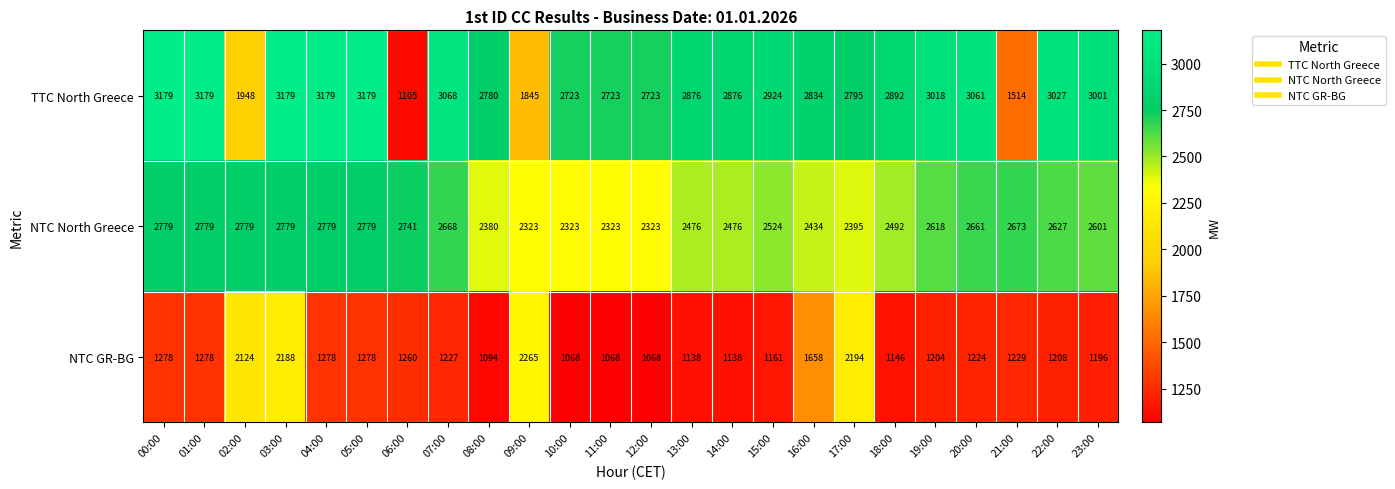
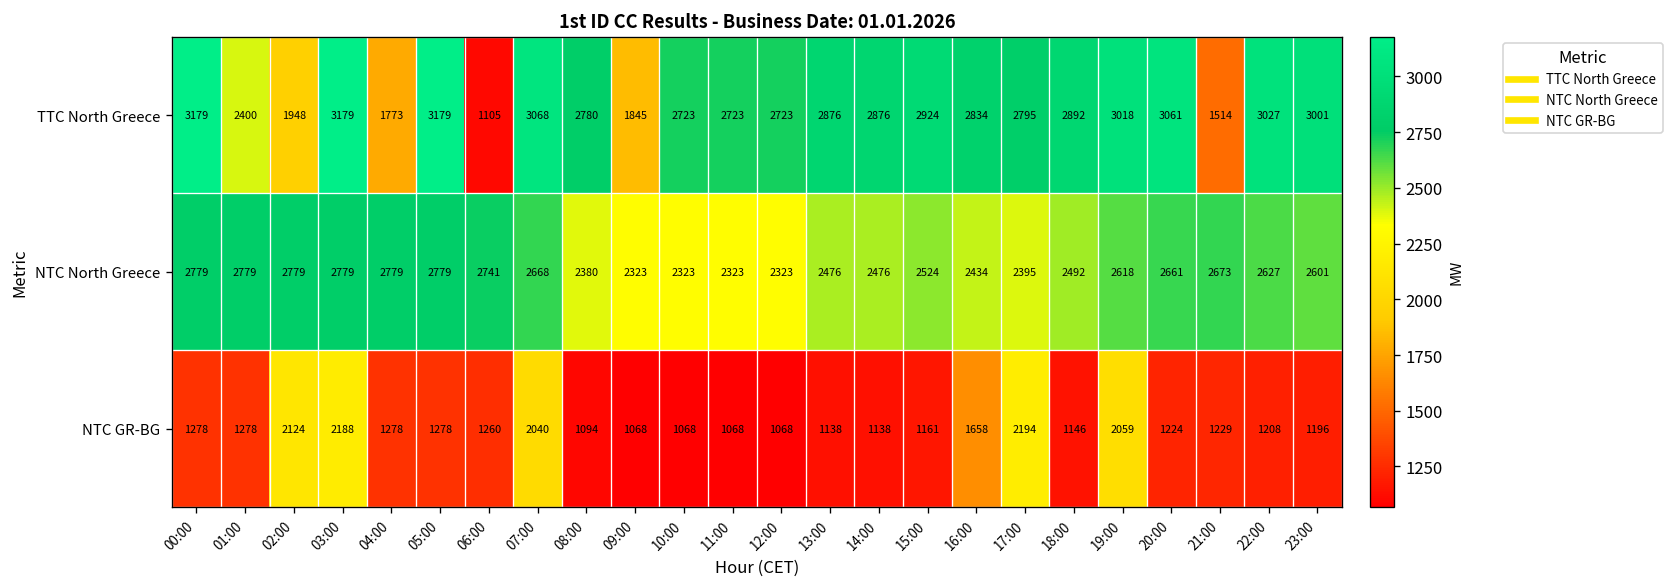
TTC North Greece, 01:00: 3179 -> 2400
TTC North Greece, 04:00: 3179 -> 1773
NTC GR-BG, 07:00: 1227 -> 2040
NTC GR-BG, 09:00: 2265 -> 1068
NTC GR-BG, 19:00: 1204 -> 2059
